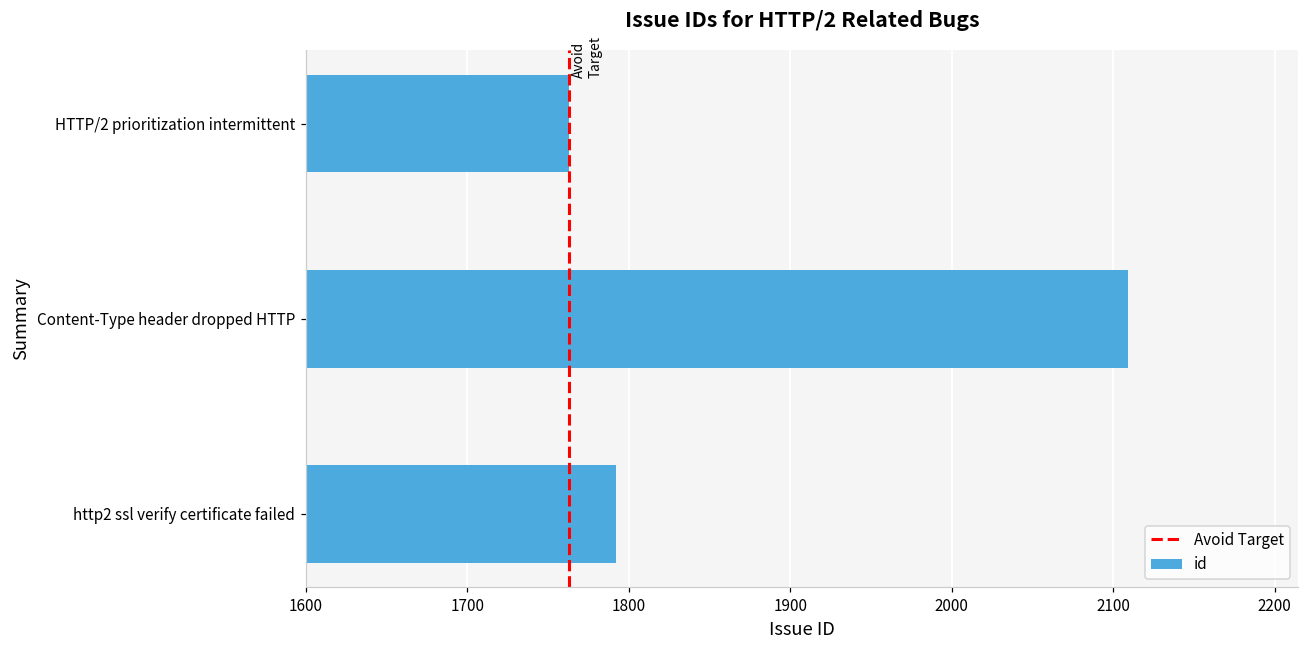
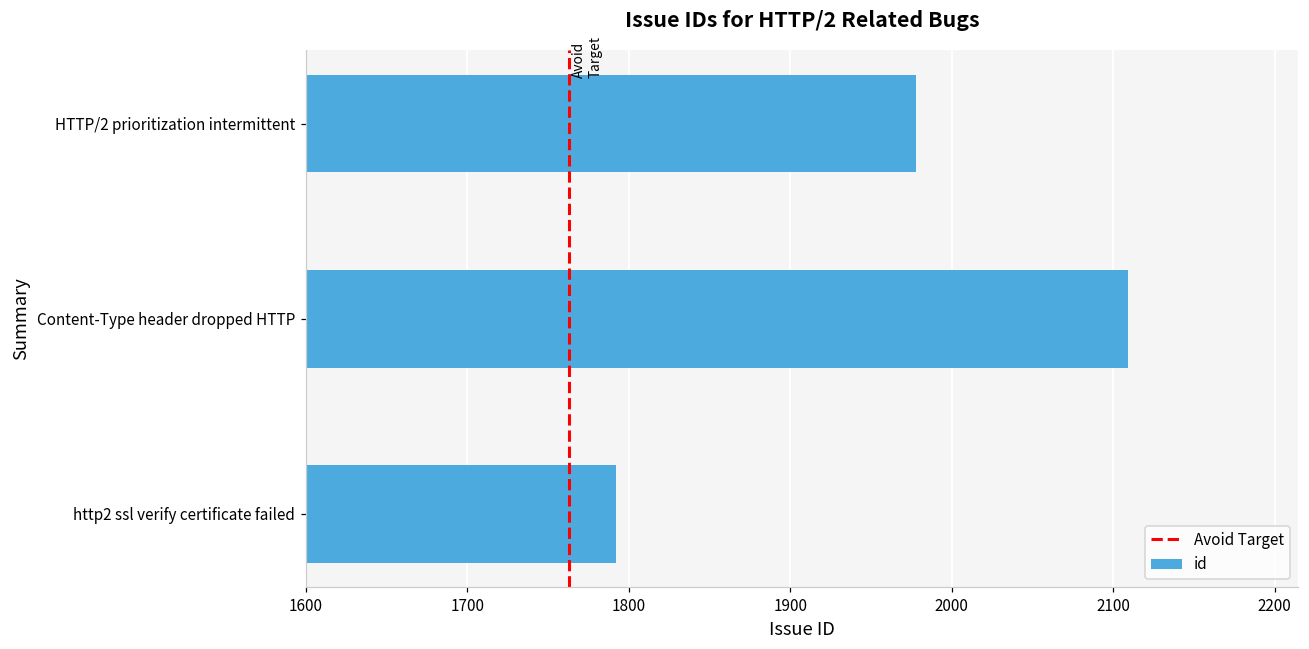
HTTP/2 prioritization intermittent: 1763 -> 1978
